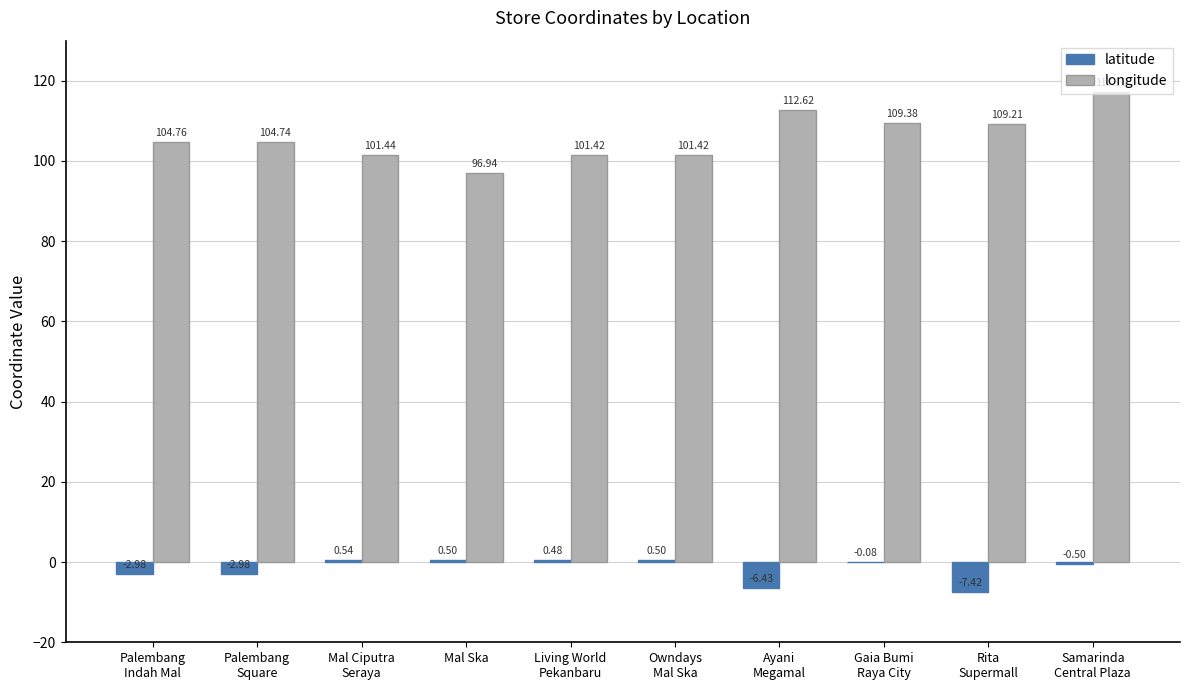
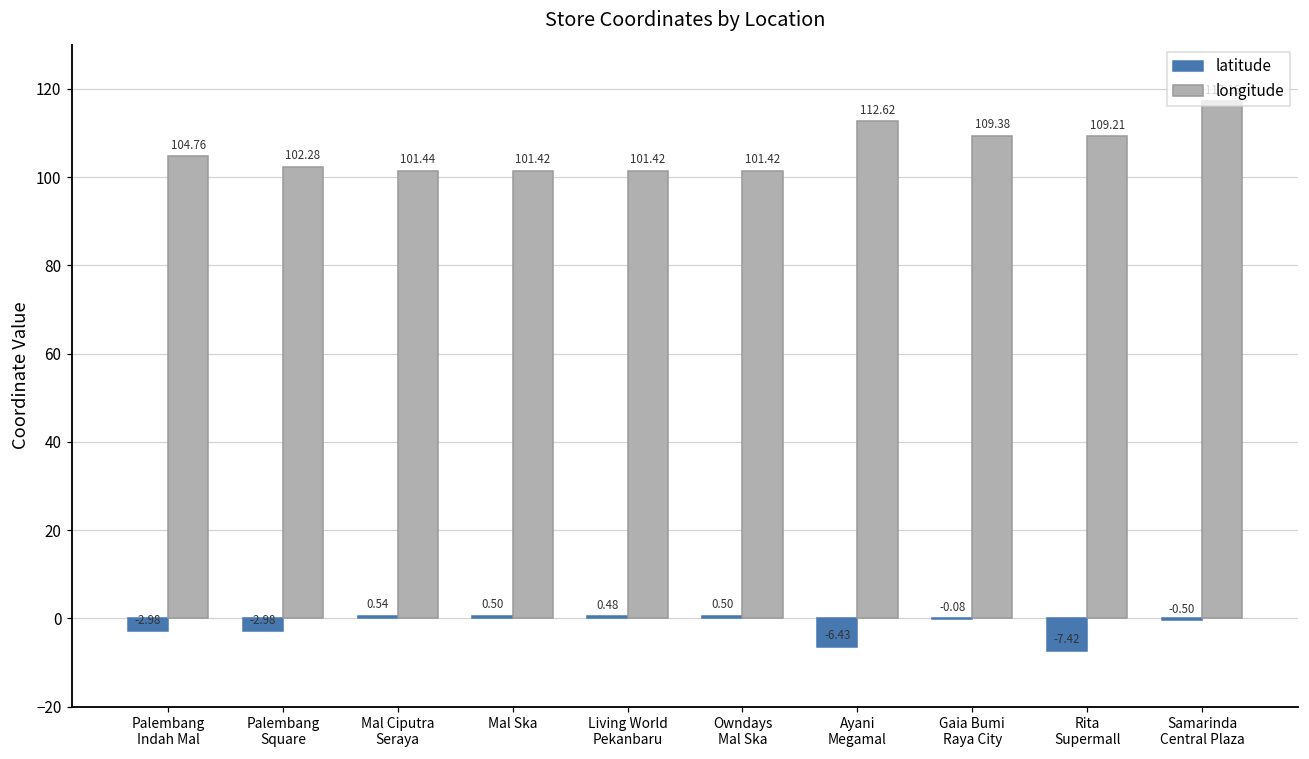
longitude, Palembang Square: 104.74 -> 102.28
longitude, Mal Ska: 96.94 -> 101.42
